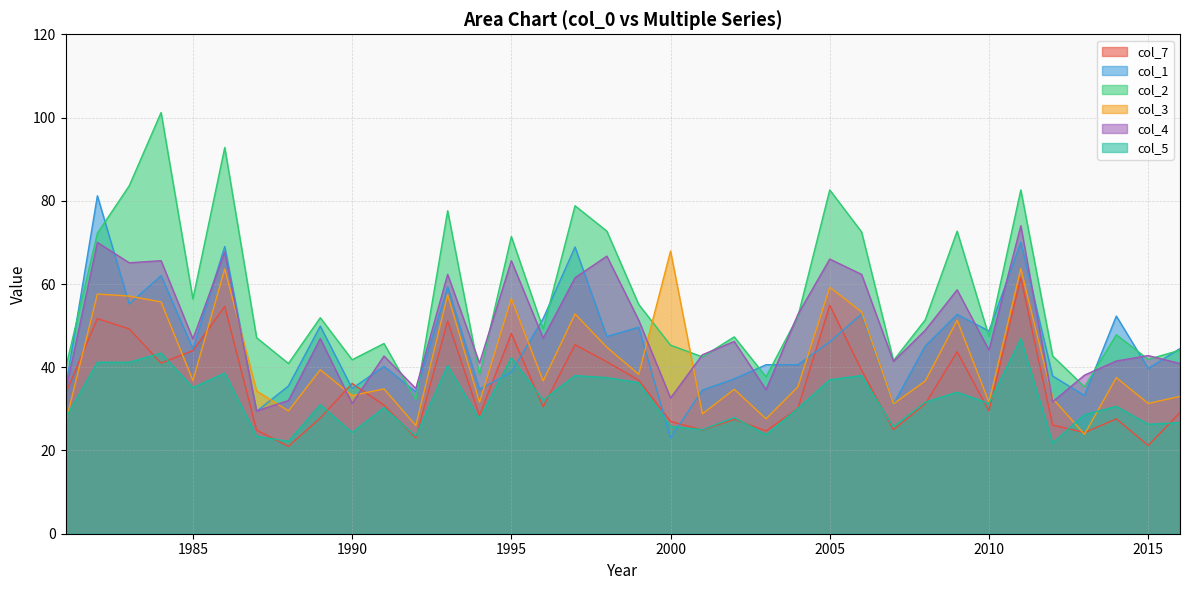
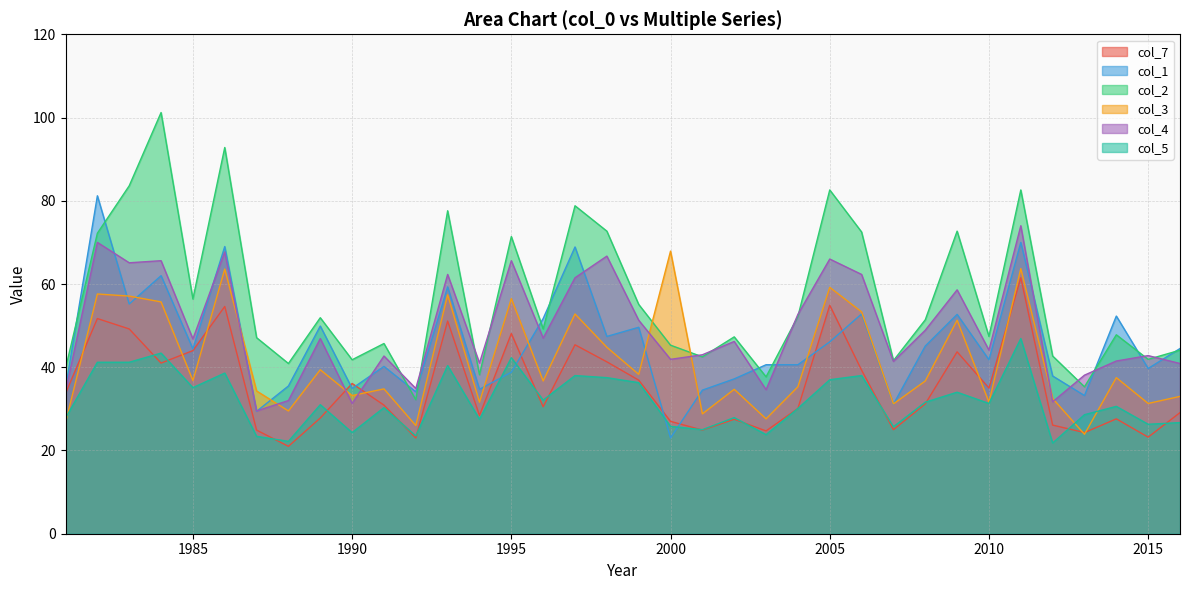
col_4, 2000: 33 -> 42
col_7, 2010: 30 -> 35
col_1, 2010: 49 -> 42
col_7, 2015: 21 -> 23
